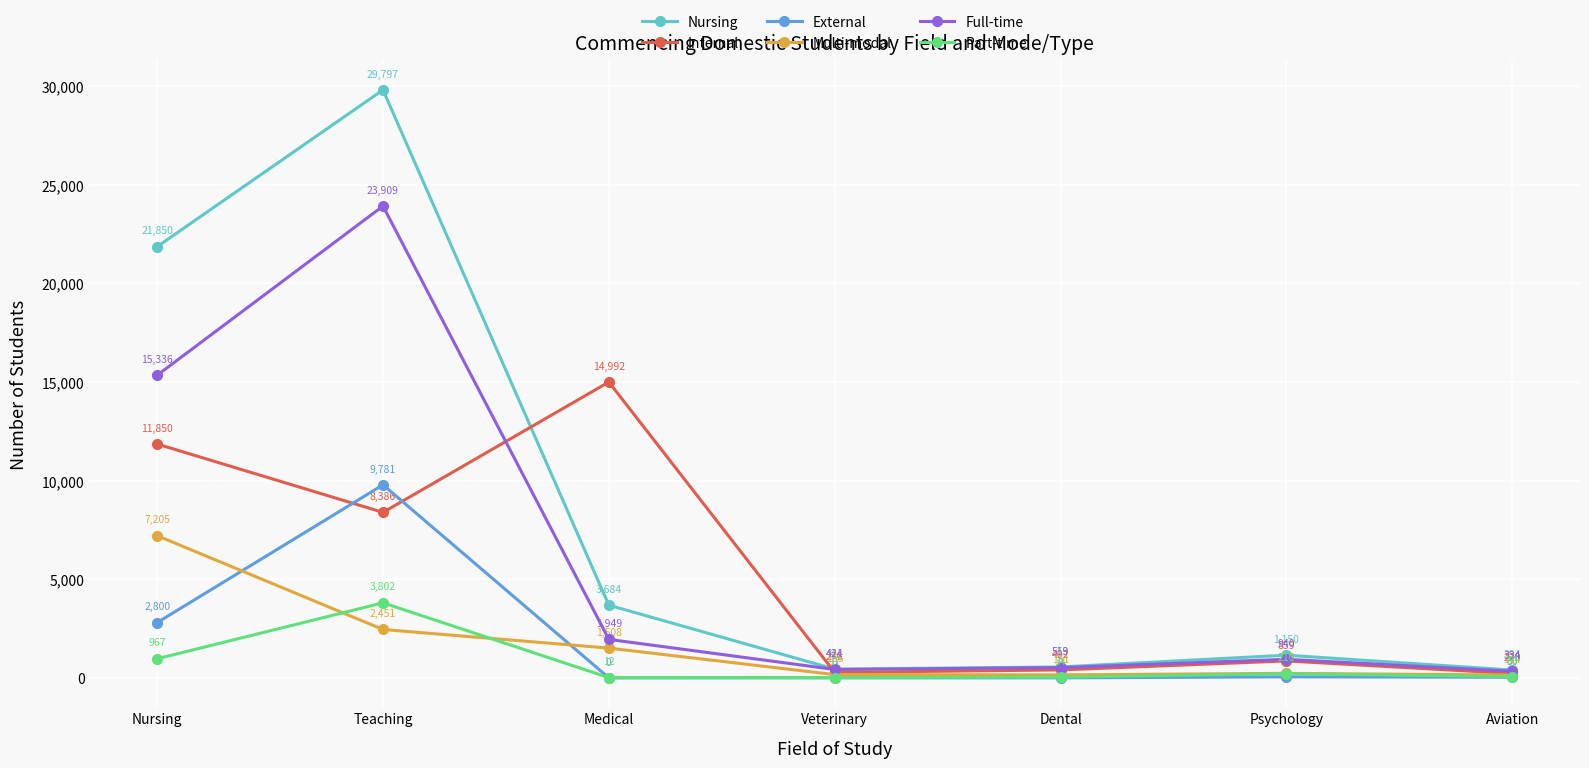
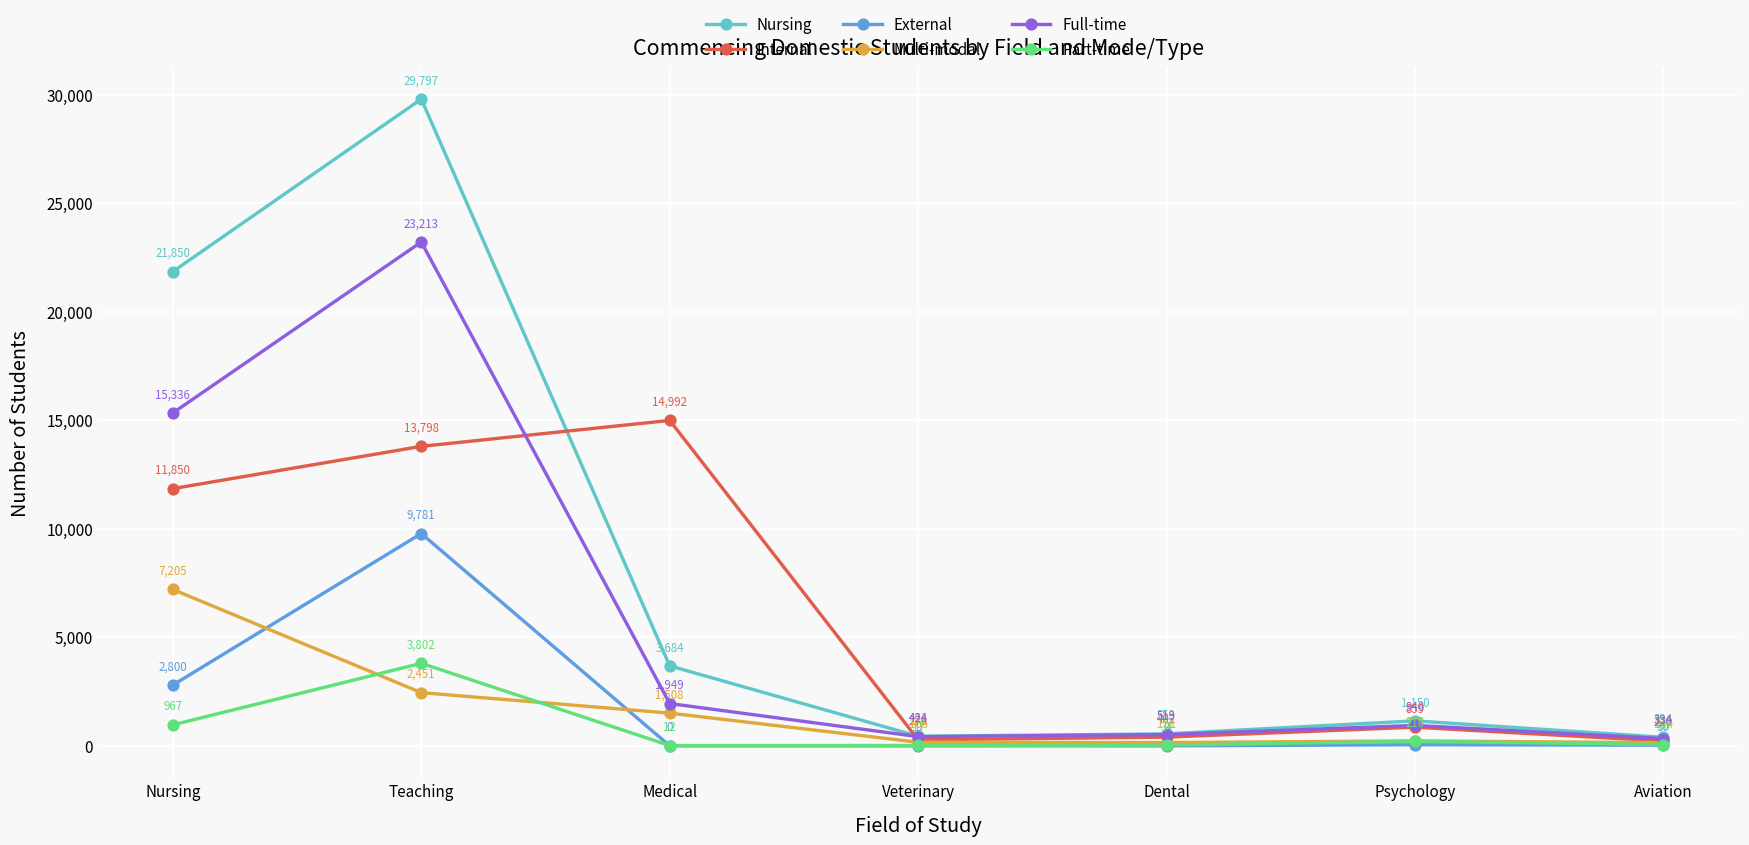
Internal, Teaching: 8,386 -> 13,798
Full-time, Teaching: 23,909 -> 23,213
